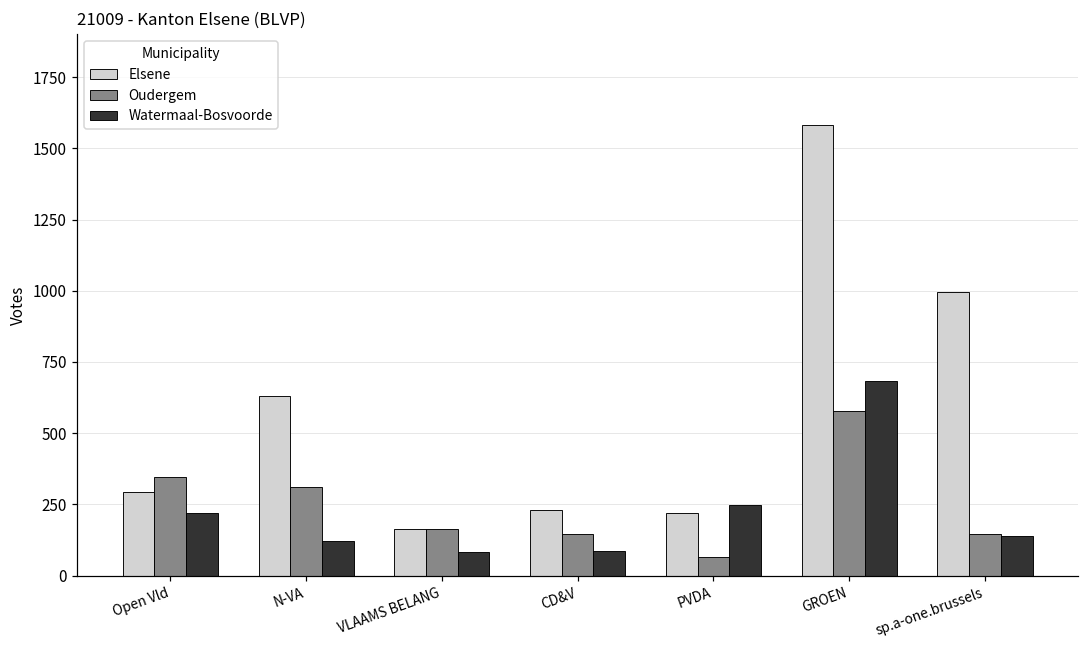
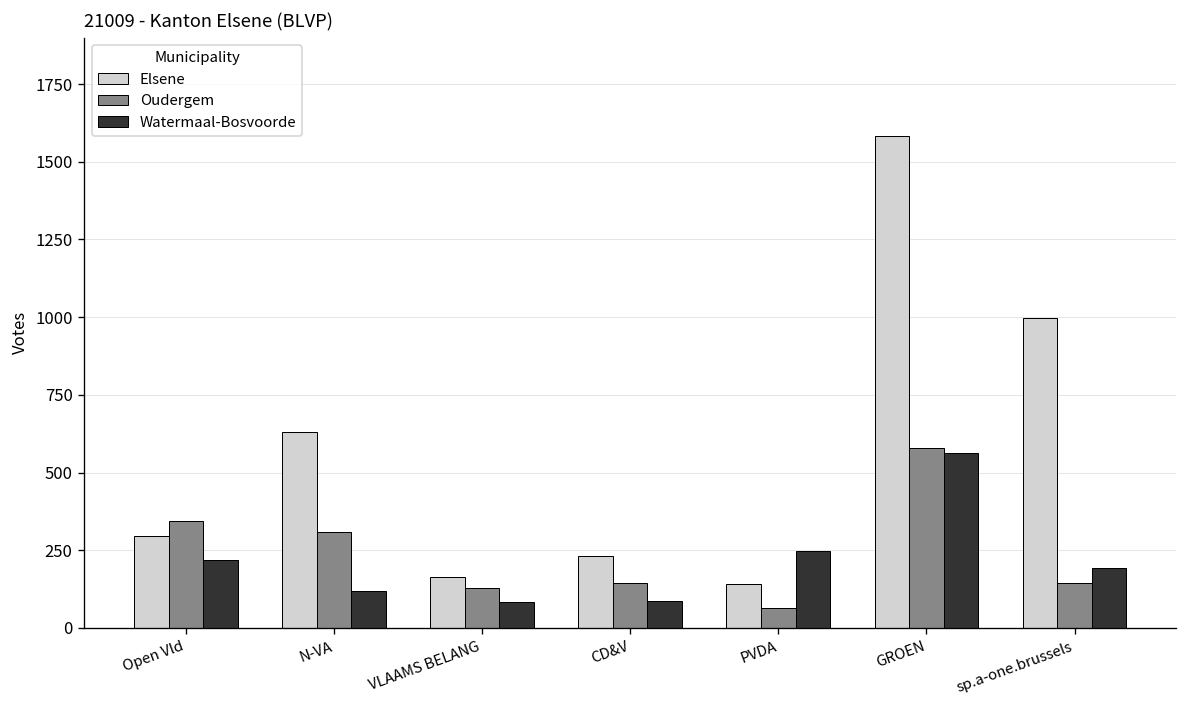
Oudergem, VLAAMS BELANG: 160 -> 130
Elsene, PVDA: 220 -> 140
Watermaal-Bosvoorde, GROEN: 680 -> 560
Watermaal-Bosvoorde, sp.a-one.brussels: 140 -> 190
